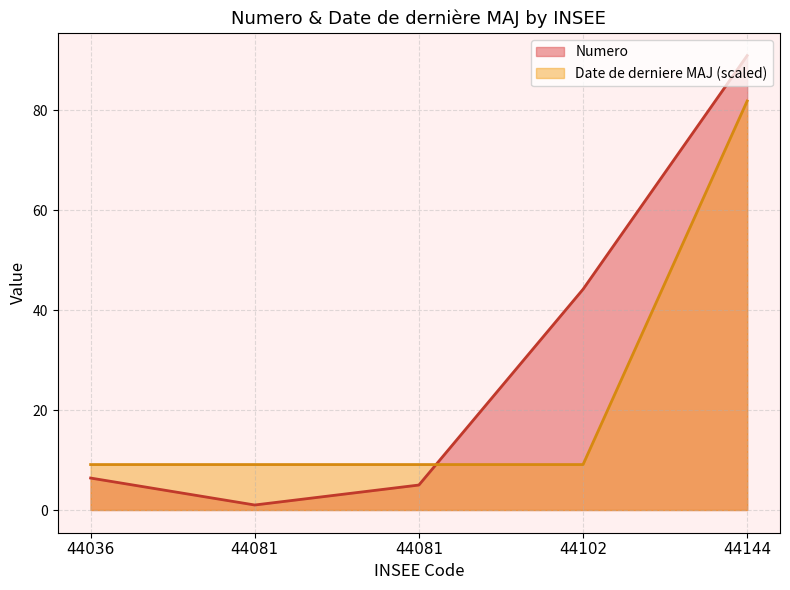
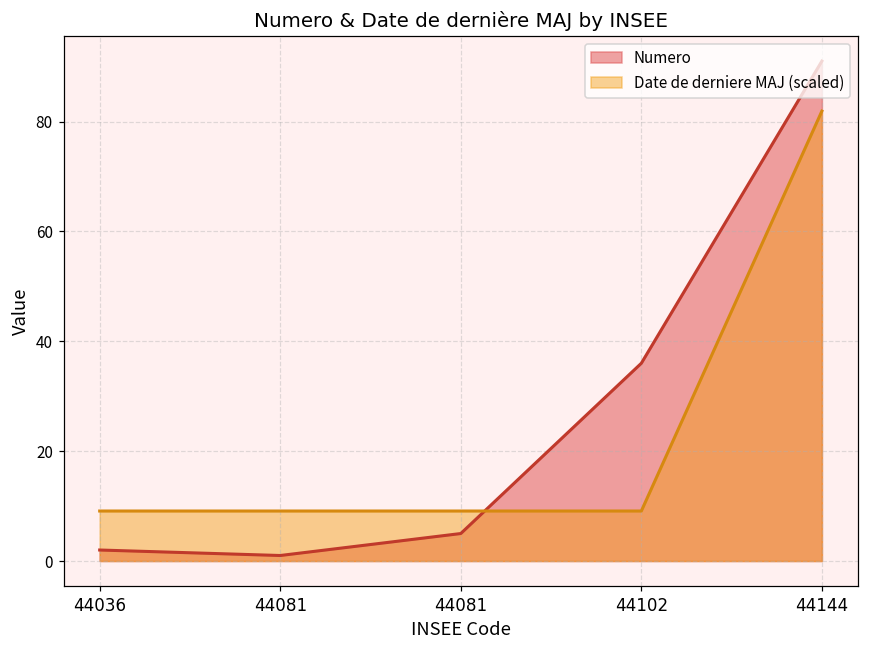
Numero, 44036: 6 -> 2
Numero, 44102: 44 -> 36
